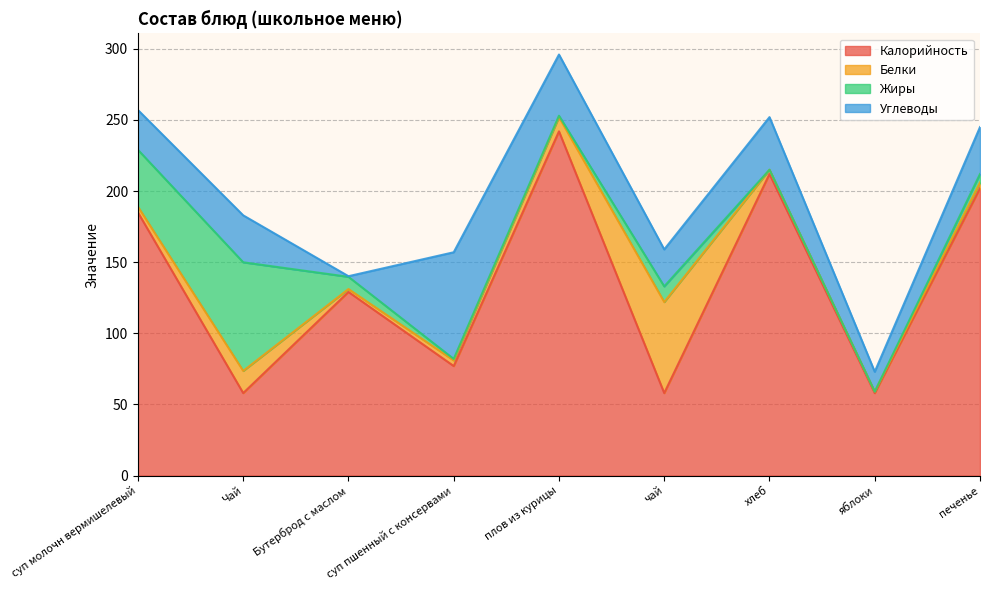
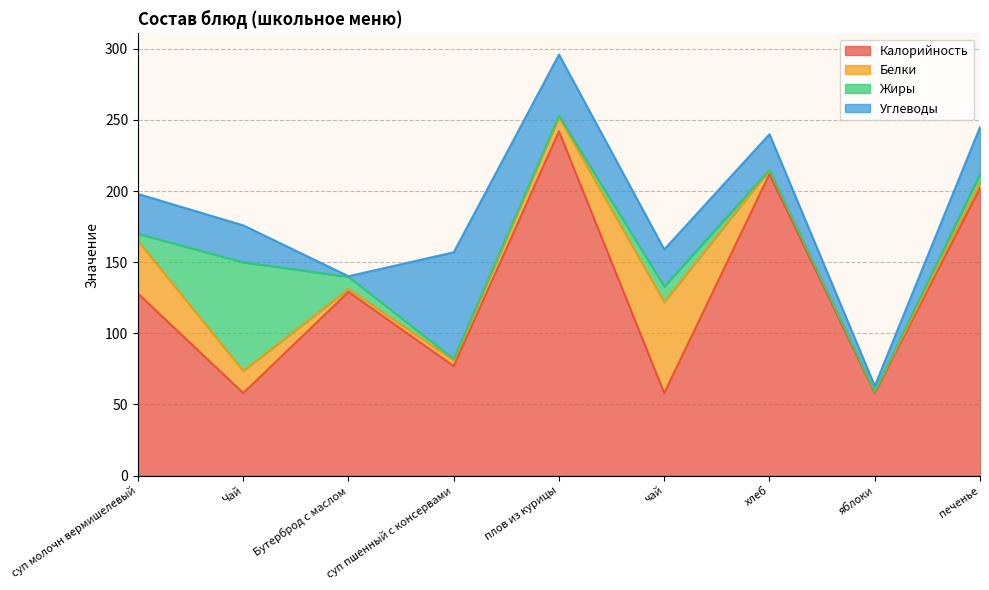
Калорийность, суп молочн вермишелевый: 185 -> 128
Белки, суп молочн вермишелевый: 4 -> 37
Жиры, суп молочн вермишелевый: 40 -> 5
Углеводы, Чай: 33 -> 26
Углеводы, хлеб: 37 -> 25
Углеводы, яблоки: 14 -> 4
